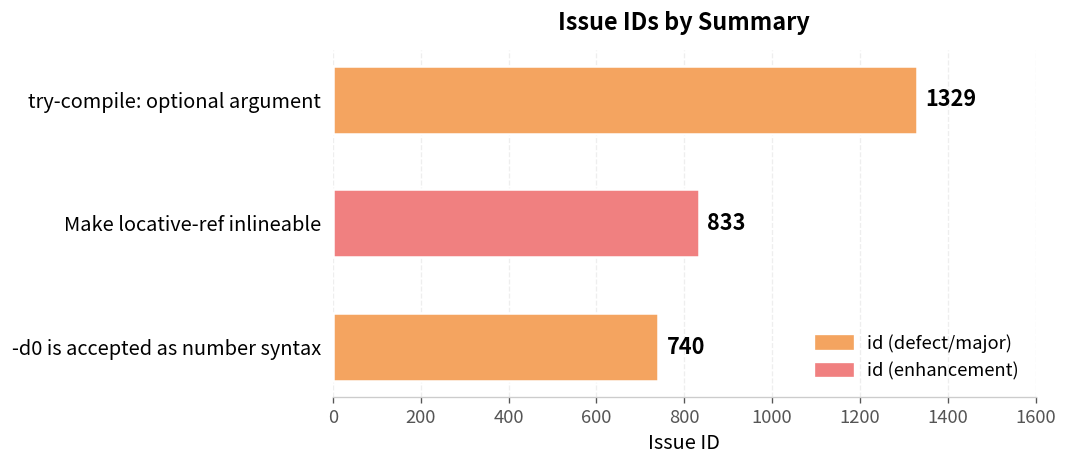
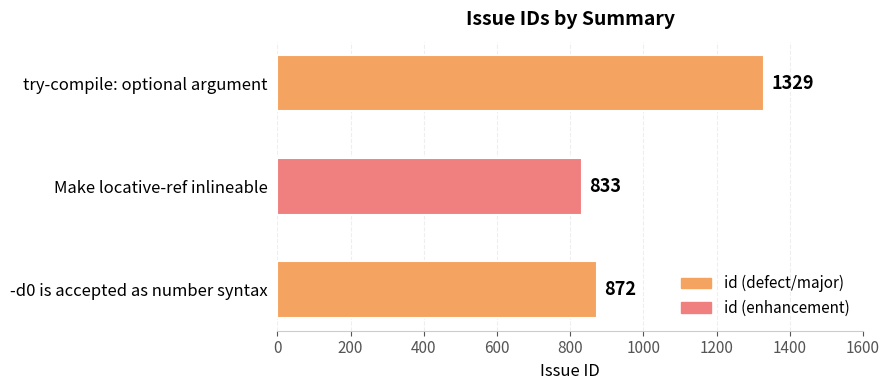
-d0 is accepted as number syntax: 740 -> 872
